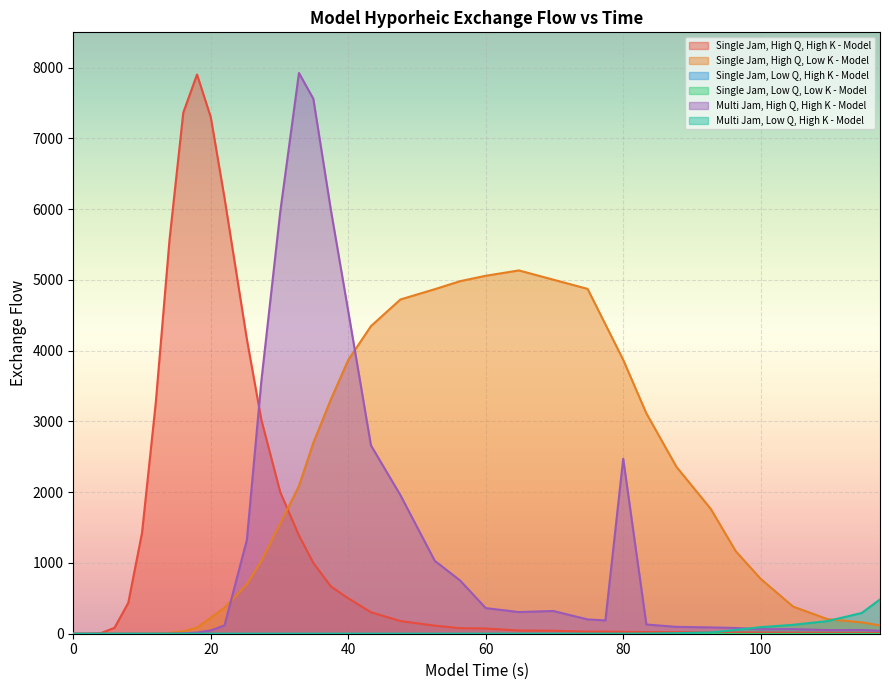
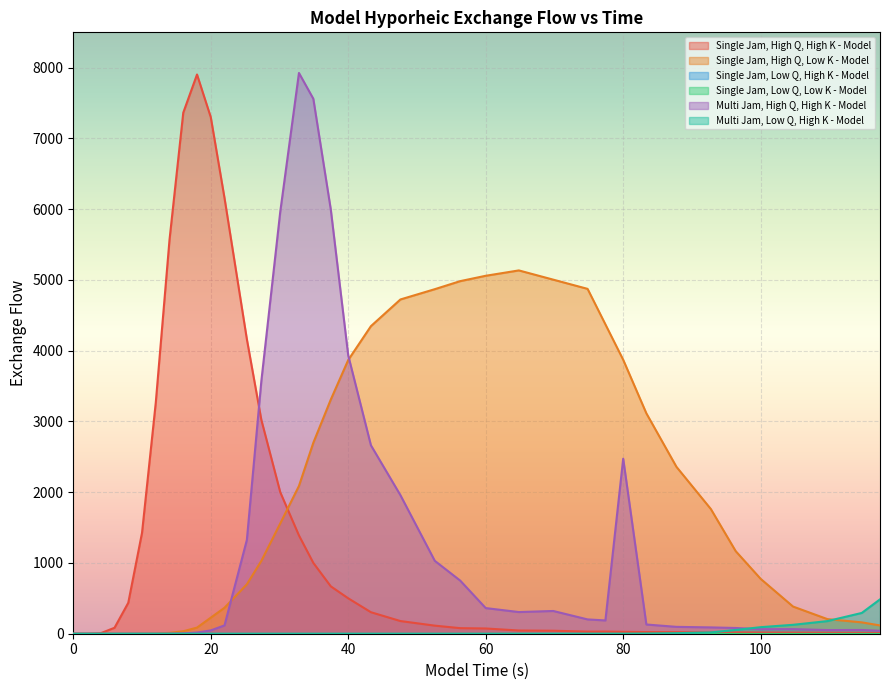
Multi Jam, High Q, High K - Model, 40: 4600 -> 3900
